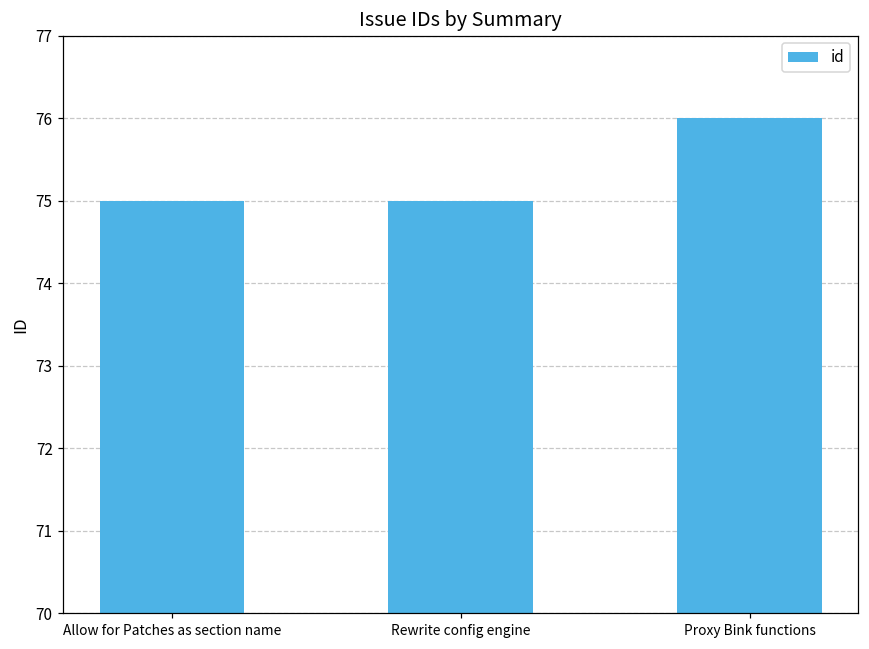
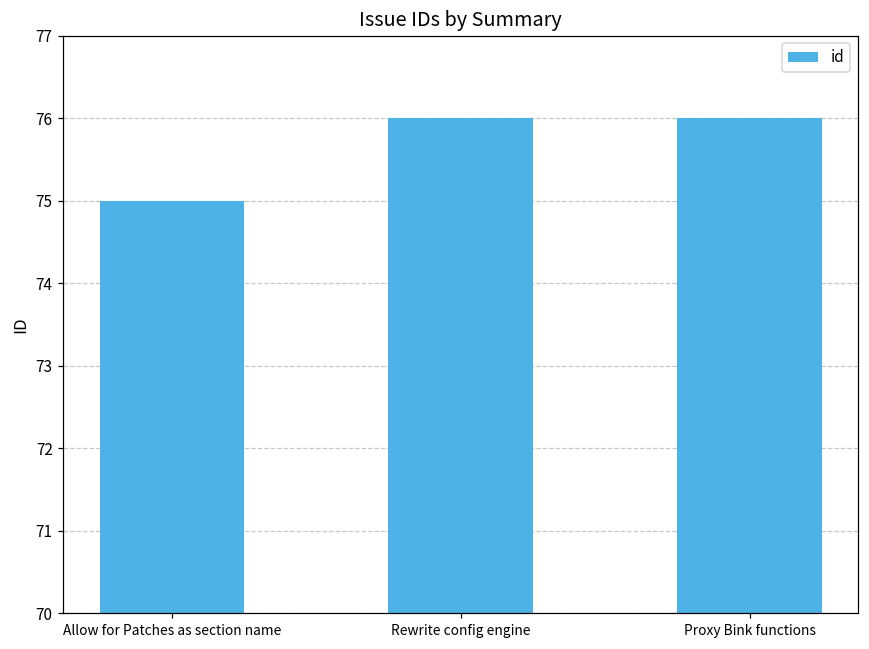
Rewrite config engine: 75 -> 76
